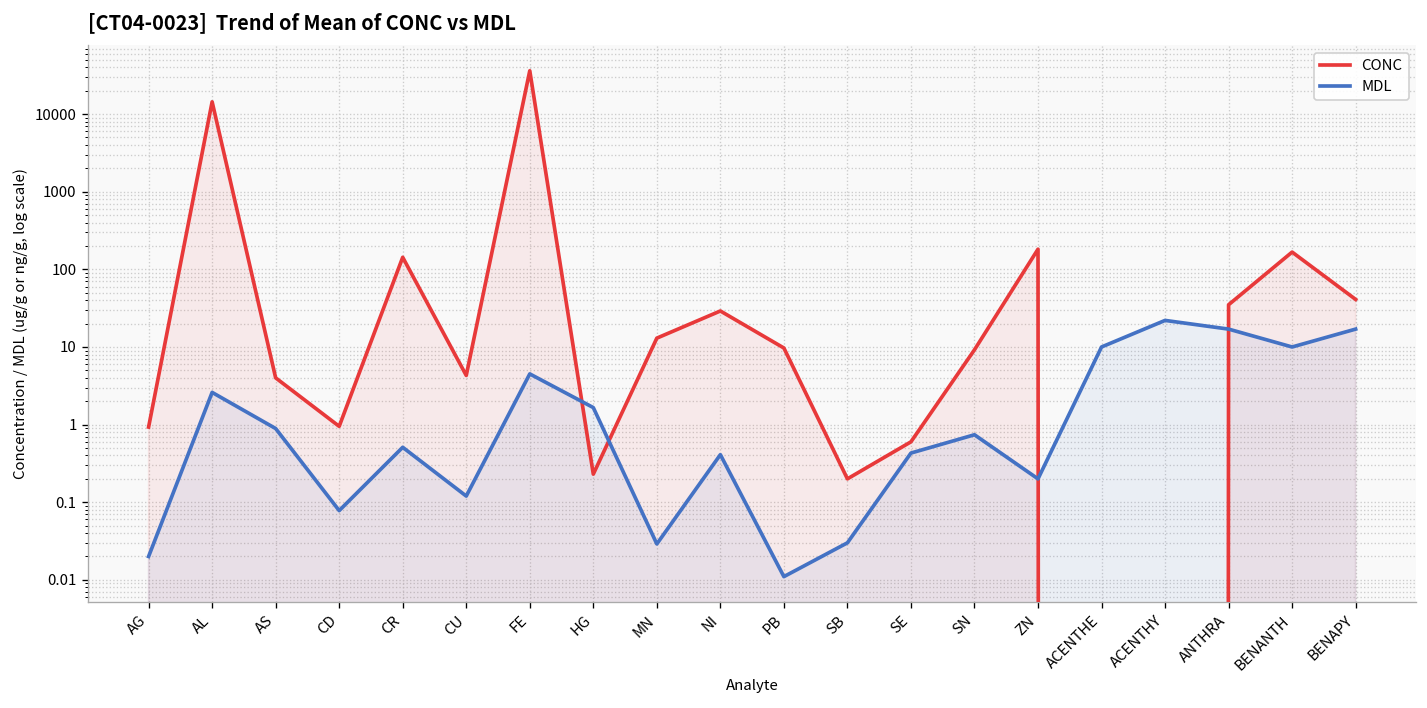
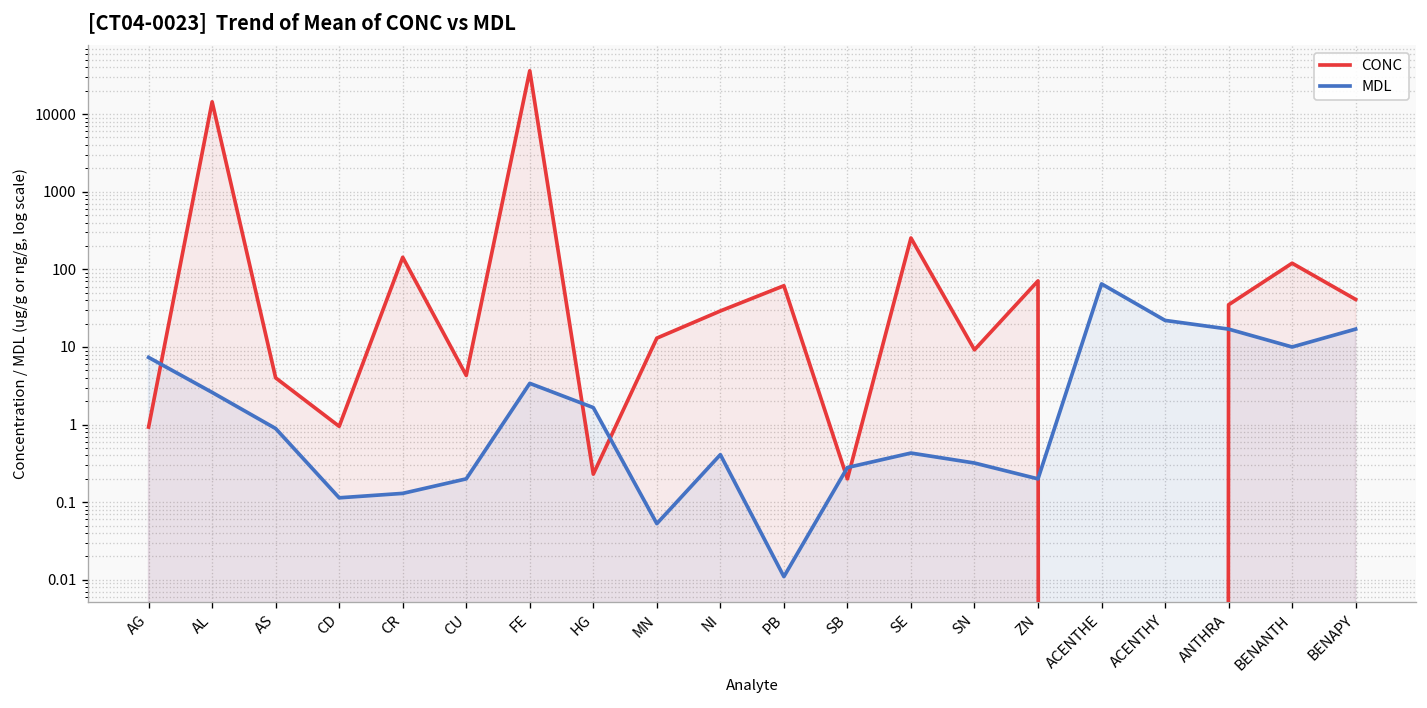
MDL, AG: 0.02 -> 7
MDL, CD: 0.08 -> 0.11
MDL, CR: 0.5 -> 0.13
MDL, CU: 0.12 -> 0.20
MDL, FE: 5 -> 3
MDL, MN: 0.03 -> 0.05
CONC, PB: 10 -> 60
MDL, SB: 0.03 -> 0.28
CONC, SE: 0.6 -> 250
MDL, SN: 0.7 -> 0.3
CONC, ZN: 180 -> 70
MDL, ACENTHE: 10 -> 70
CONC, BENANTH: 170 -> 120
